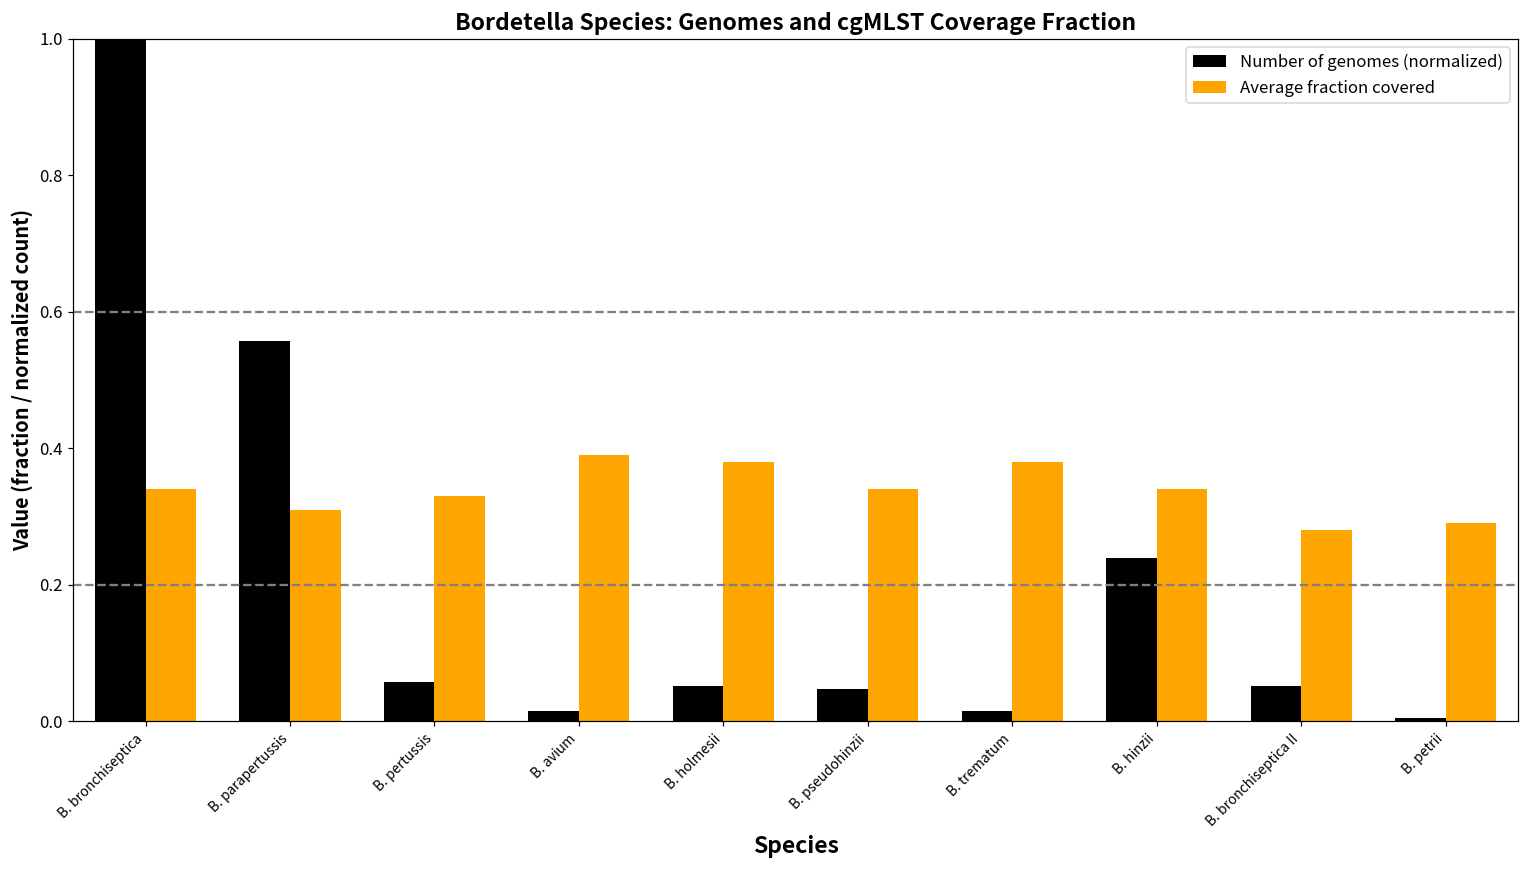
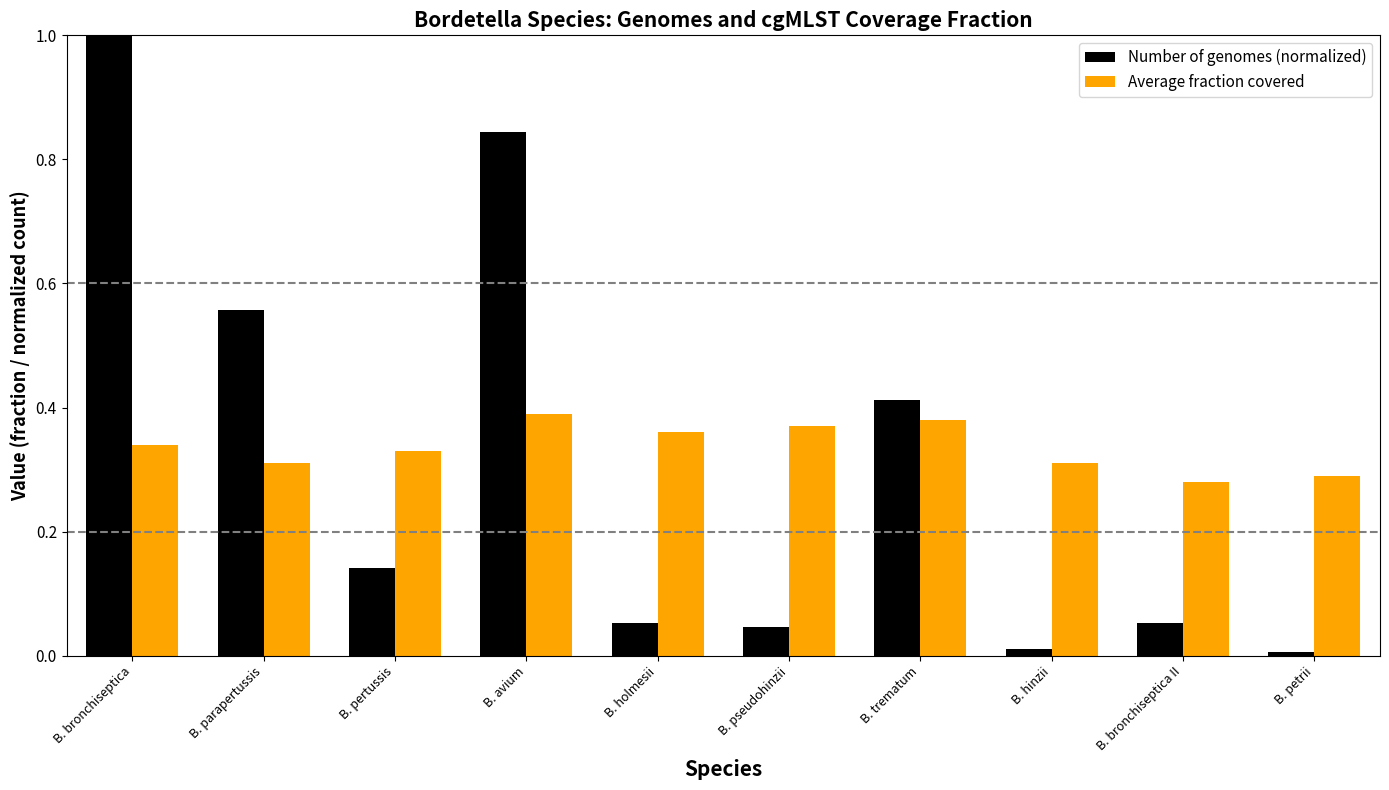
Number of genomes (normalized), B. pertussis: 0.06 -> 0.14
Number of genomes (normalized), B. avium: 0.02 -> 0.84
Average fraction covered, B. holmesii: 0.38 -> 0.36
Average fraction covered, B. pseudohinzii: 0.34 -> 0.37
Number of genomes (normalized), B. trematum: 0.02 -> 0.41
Number of genomes (normalized), B. hinzii: 0.24 -> 0.01
Average fraction covered, B. hinzii: 0.34 -> 0.31
